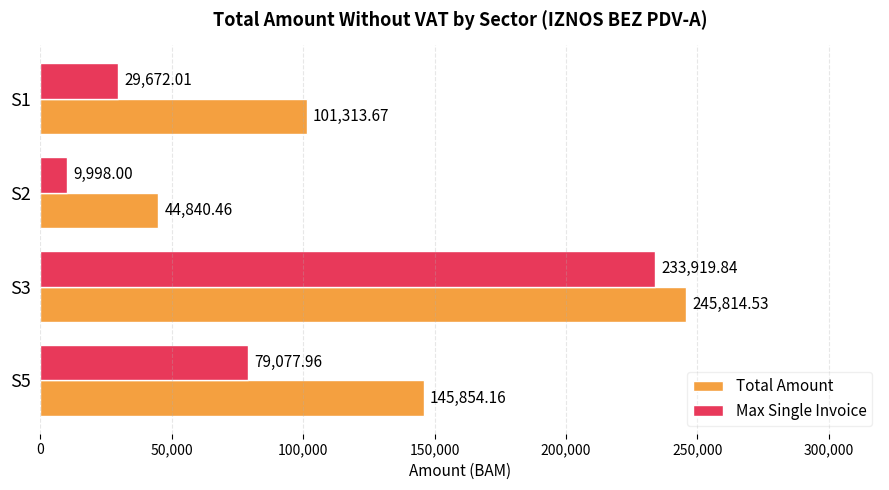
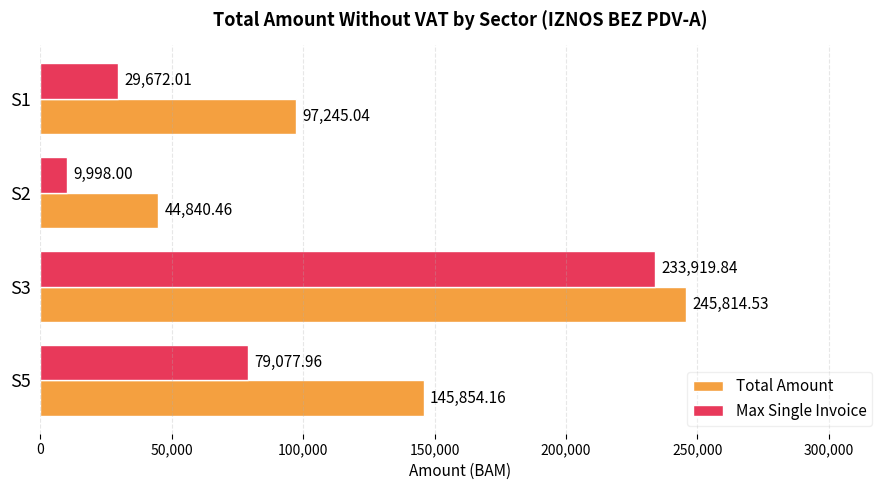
Total Amount, S1: 101,313.67 -> 97,245.04
